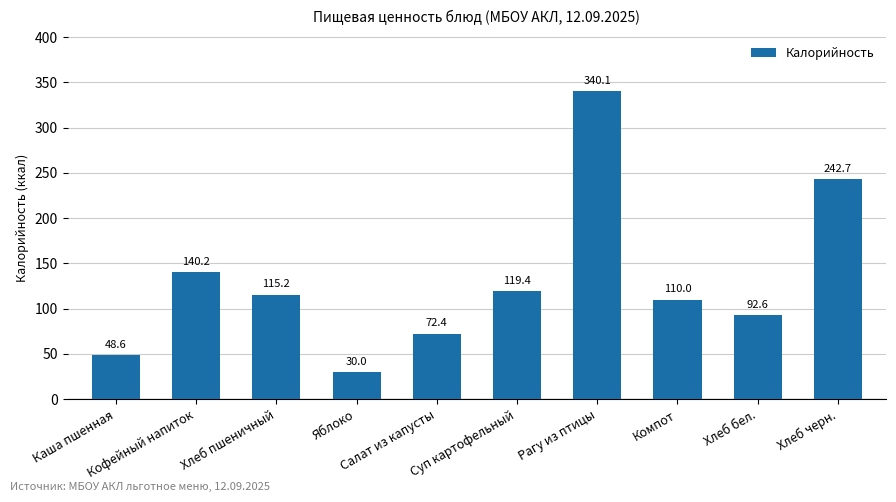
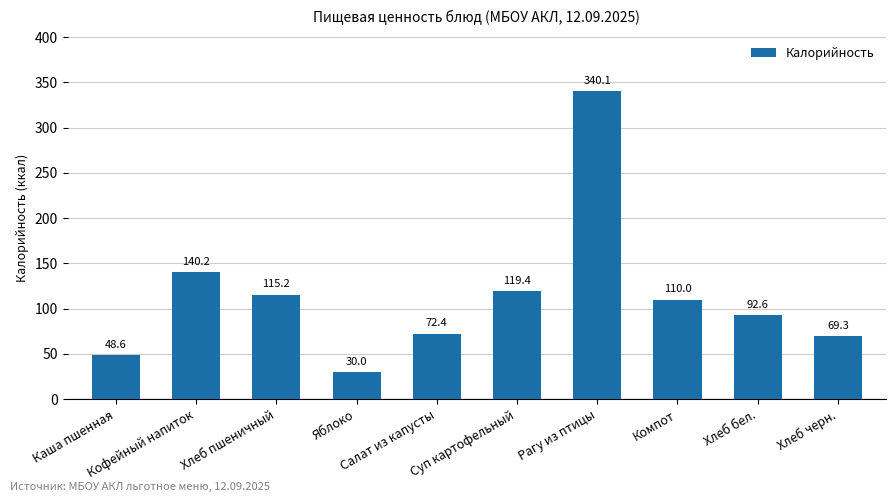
Хлеб черн.: 242.7 -> 69.3
